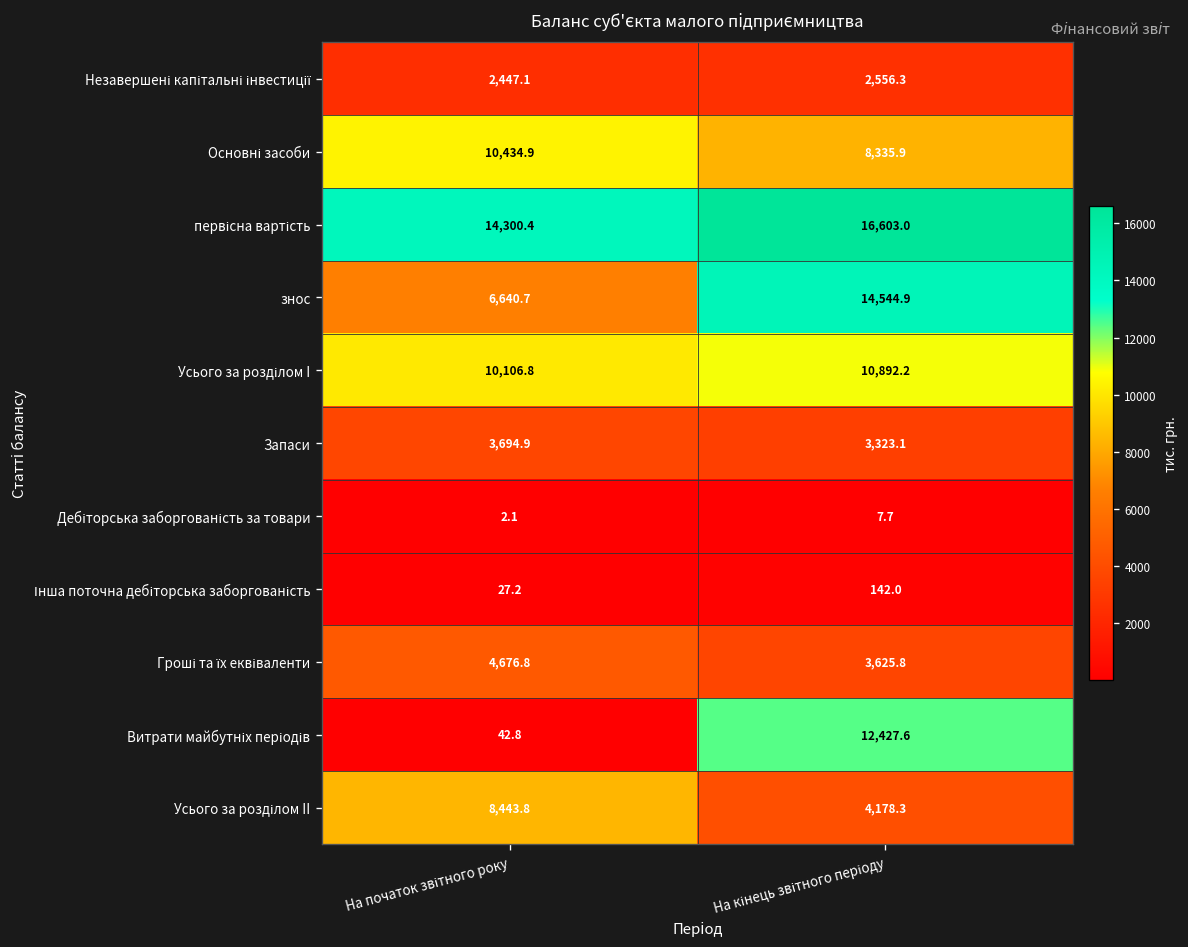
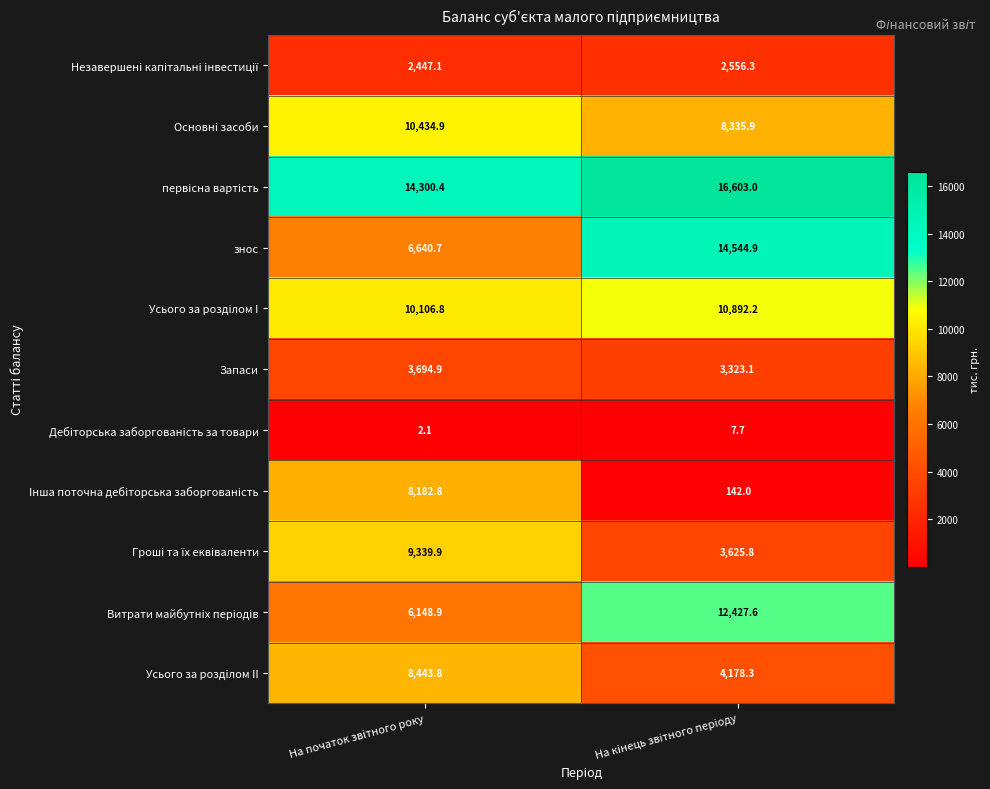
Інша поточна дебіторська заборгованість, На початок звітного року: 27.2 -> 8,182.8
Гроші та їх еквіваленти, На початок звітного року: 4,676.8 -> 9,339.9
Витрати майбутніх періодів, На початок звітного року: 42.8 -> 6,148.9
